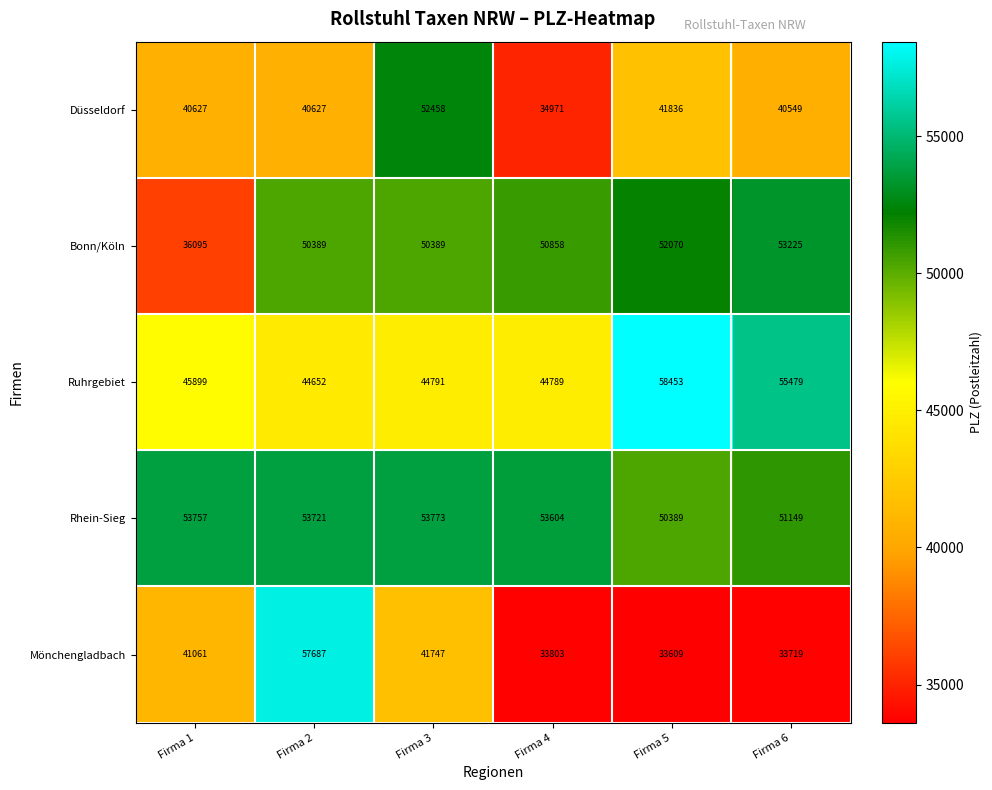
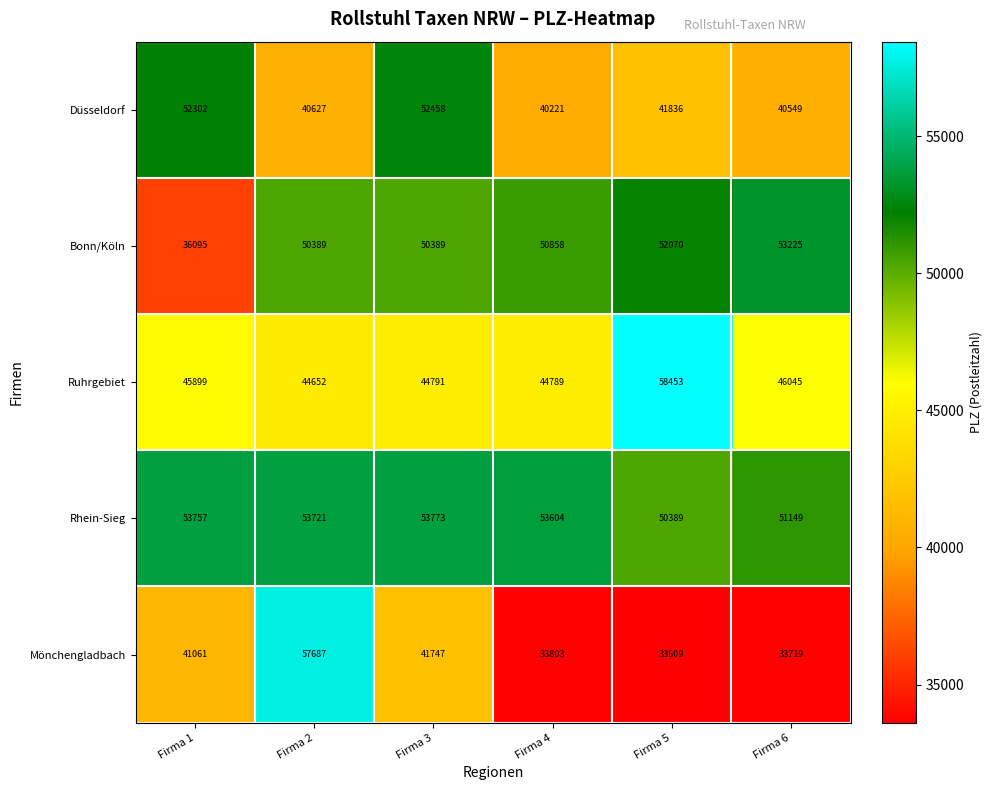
Düsseldorf, Firma 1: 40627 -> 52302
Düsseldorf, Firma 4: 34971 -> 40221
Ruhrgebiet, Firma 6: 55479 -> 46045
